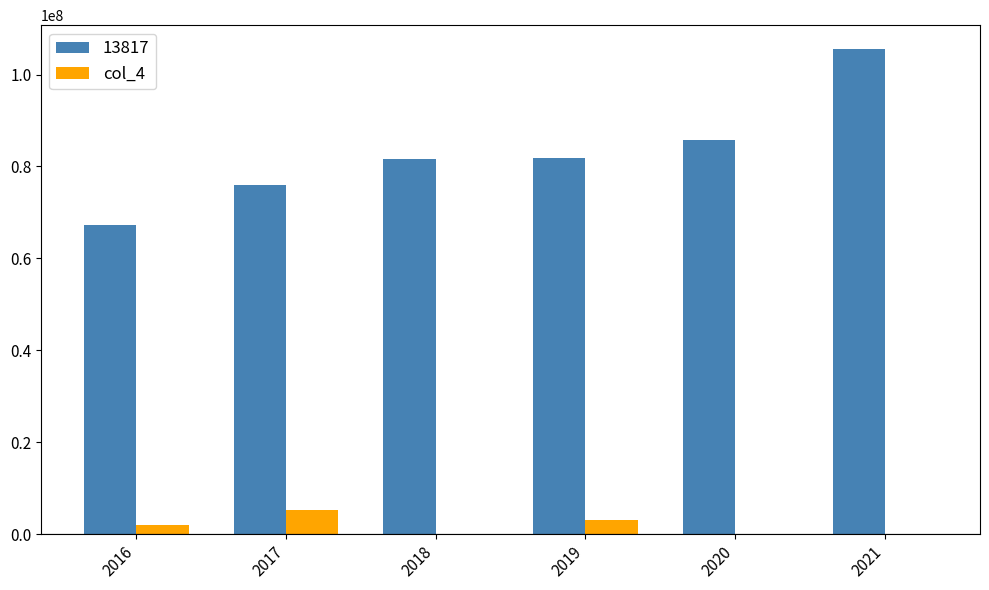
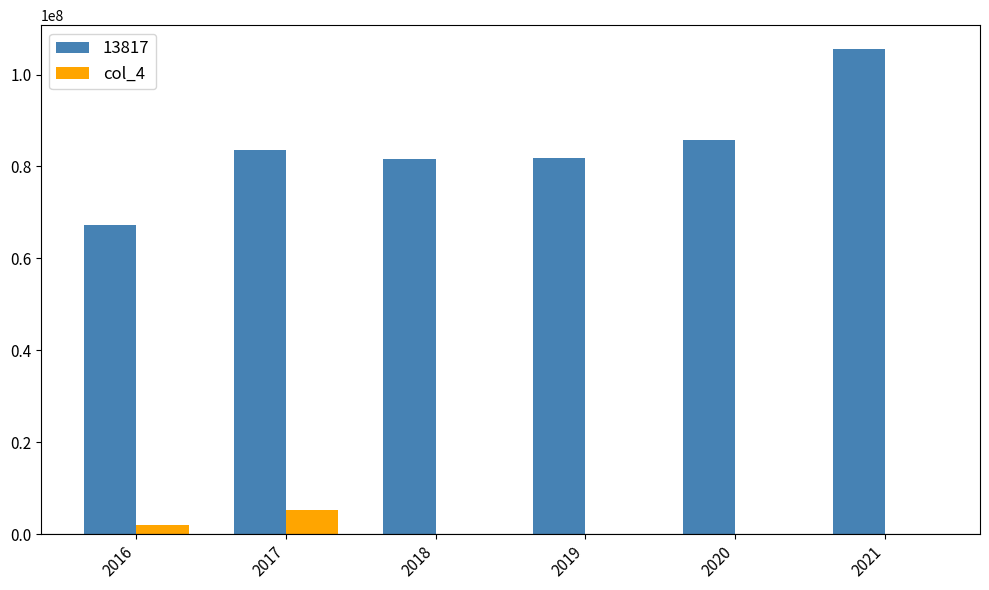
13817, 2017: 76000000 -> 84000000
col_4, 2019: 3000000 -> 0
